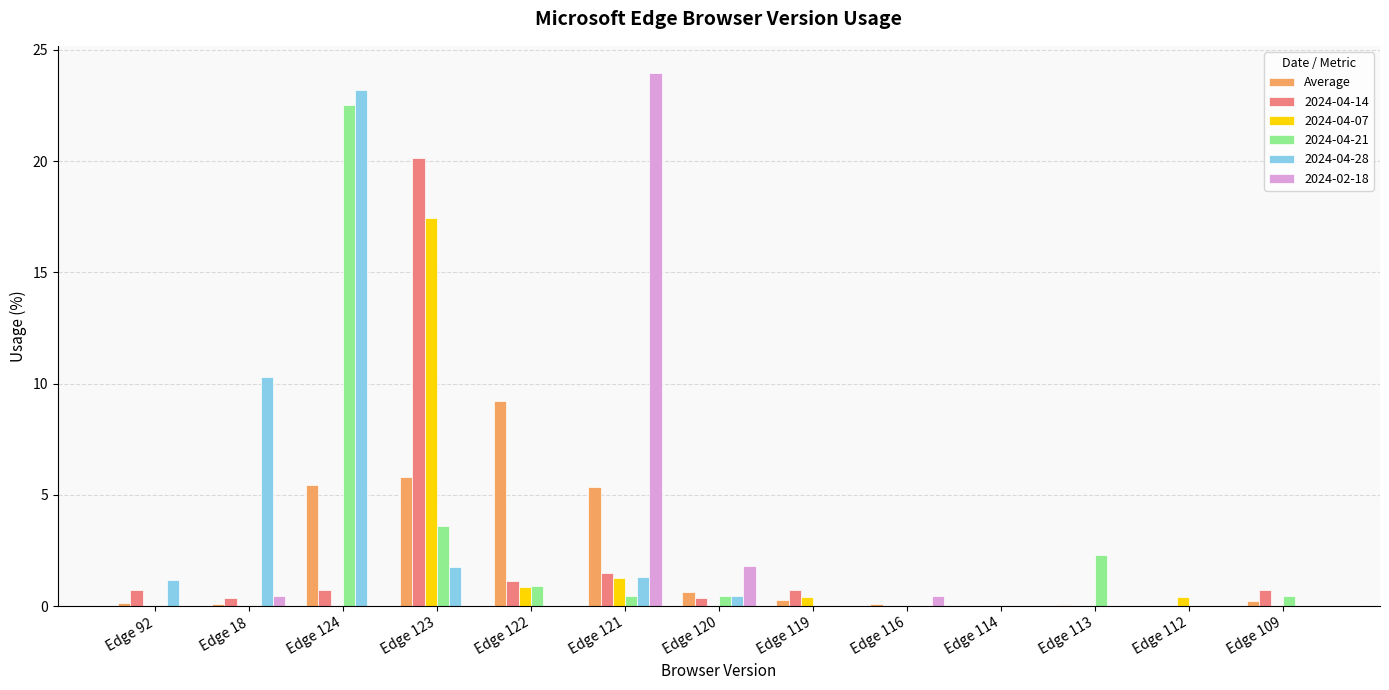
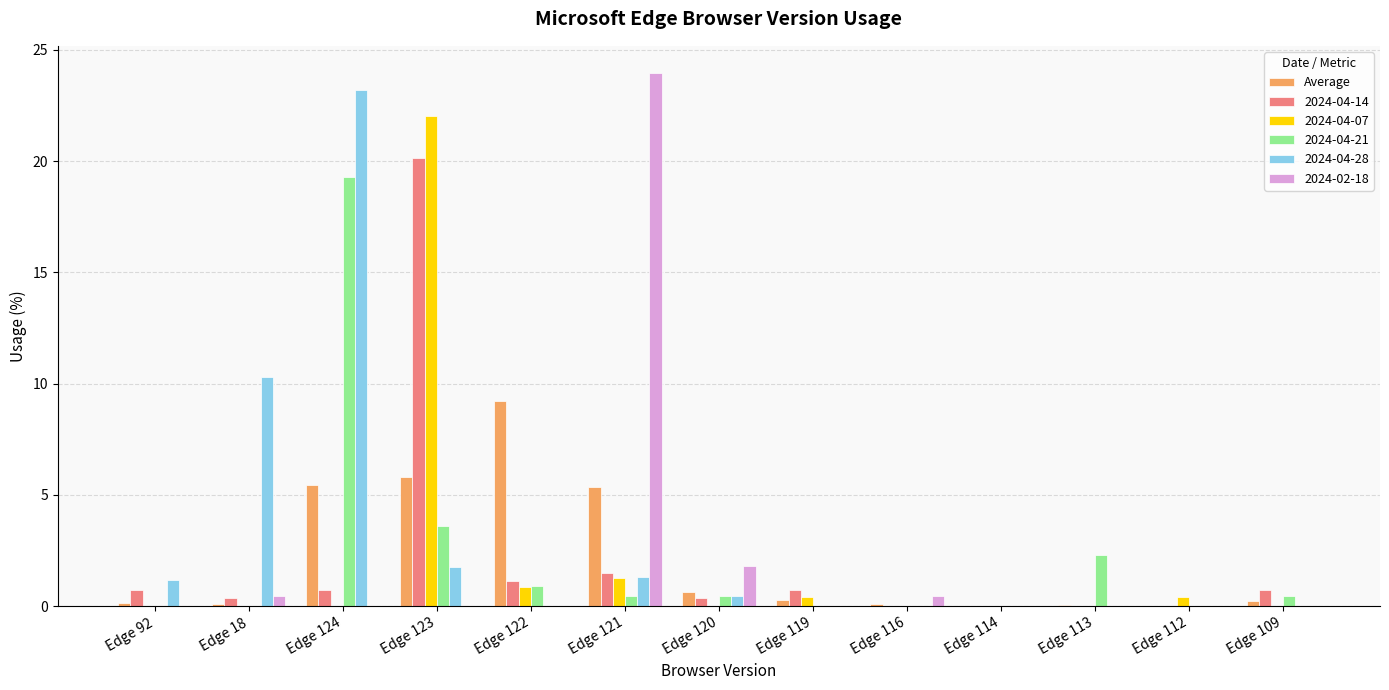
2024-04-21, Edge 124: 22.5 -> 19.3
2024-04-07, Edge 123: 17.5 -> 22.0
